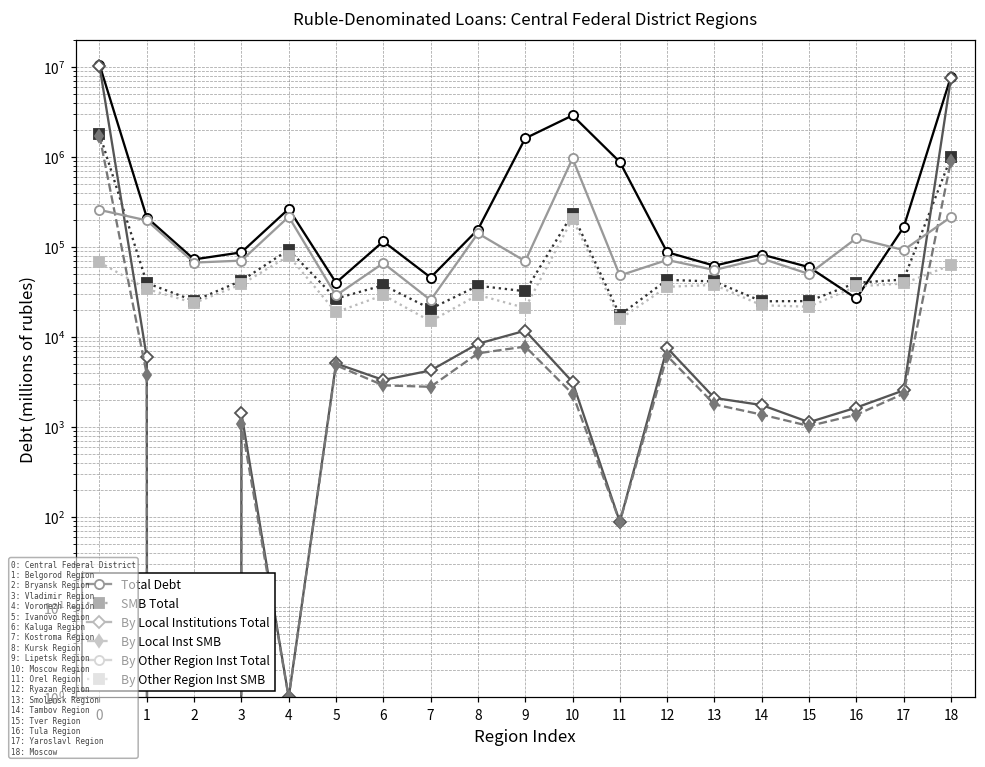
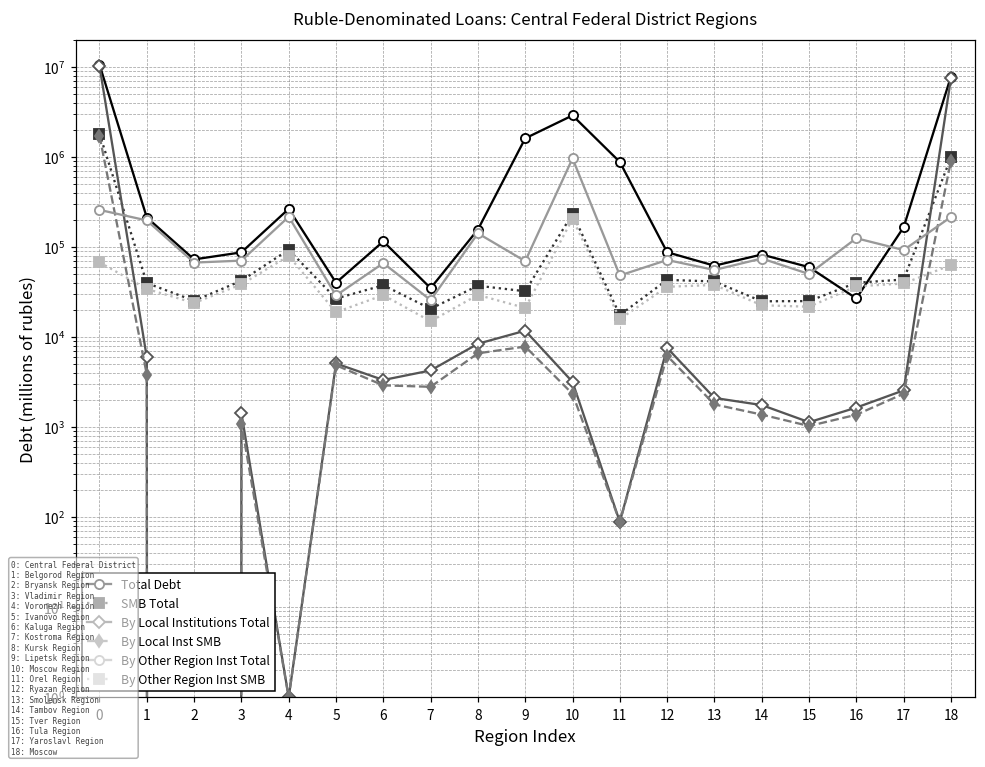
Total Debt, 7: 50000 -> 35000
